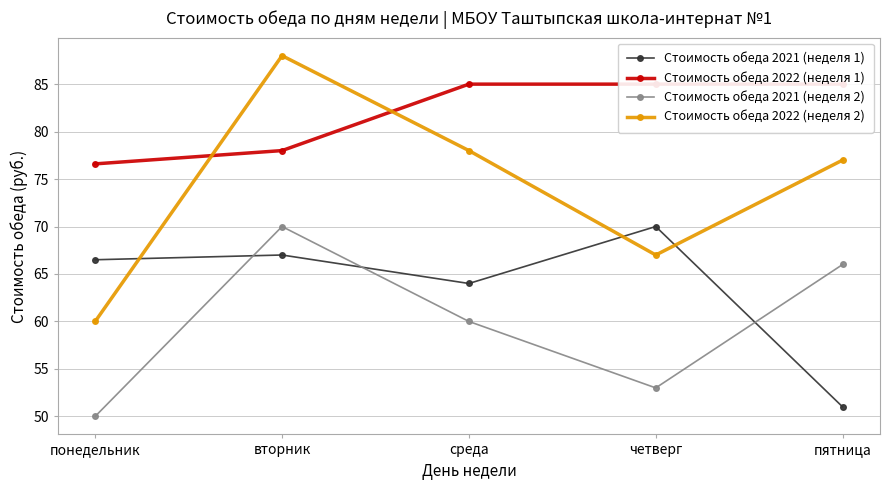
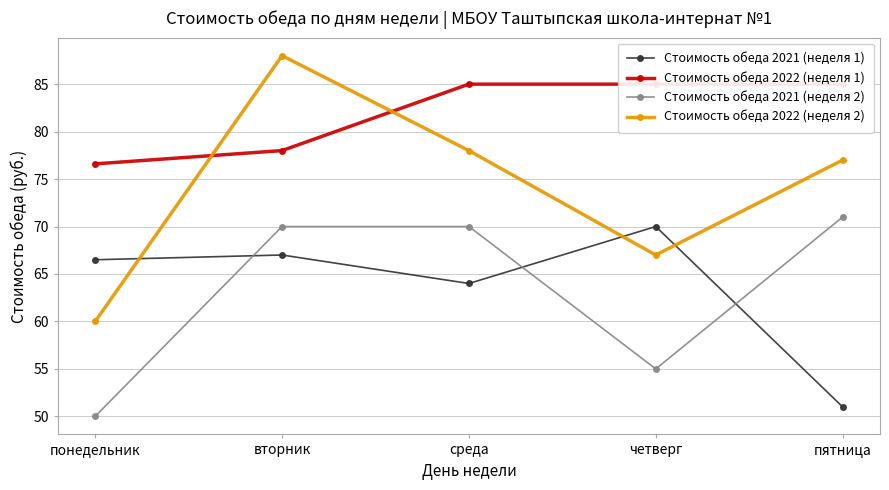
Стоимость обеда 2021 (неделя 2), среда: 60 -> 70
Стоимость обеда 2021 (неделя 2), четверг: 53 -> 55
Стоимость обеда 2021 (неделя 2), пятница: 66 -> 71
